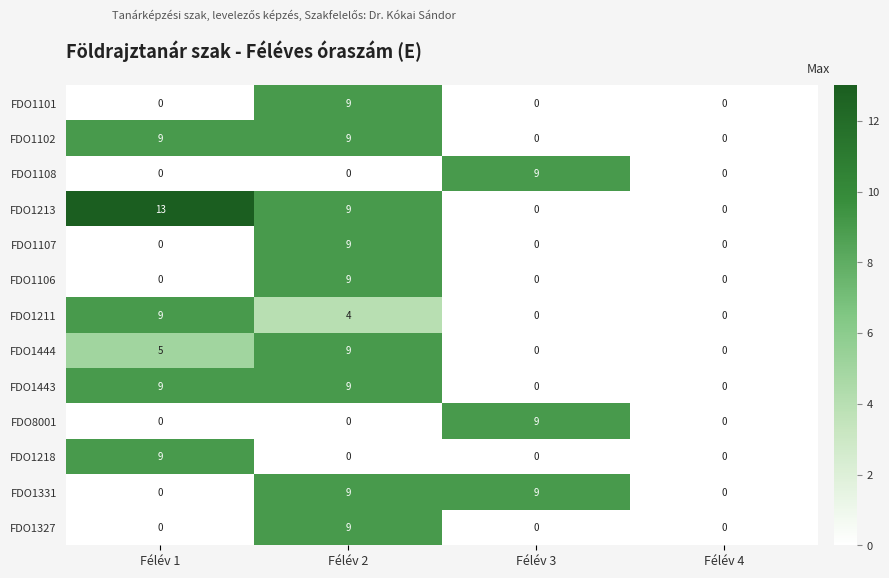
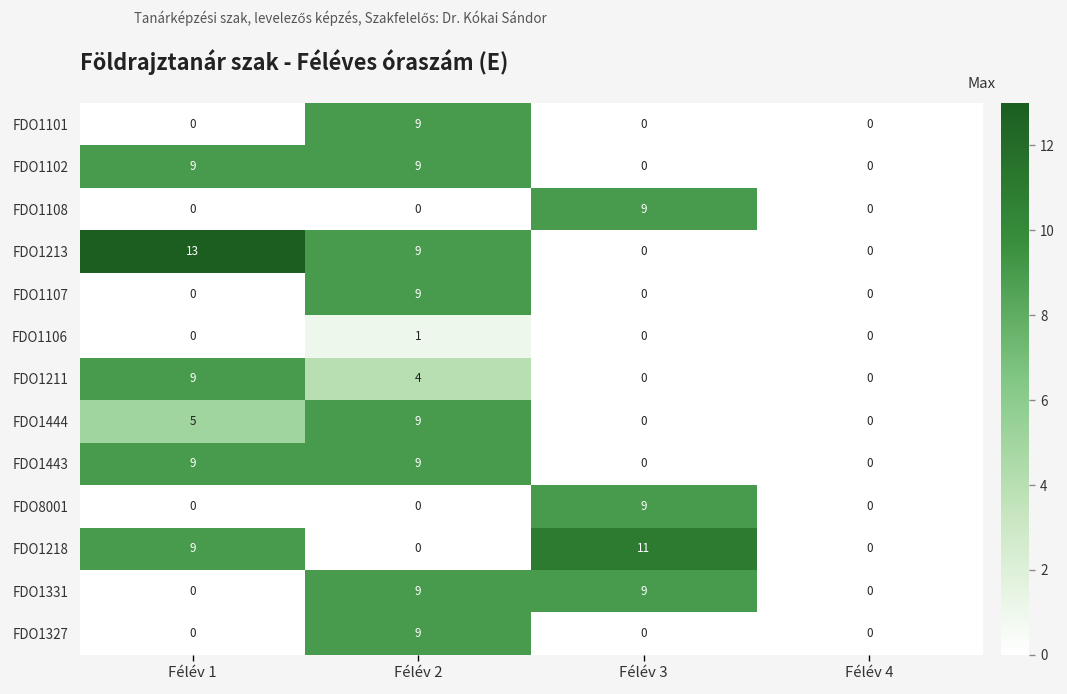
FDO1106, Félév 2: 9 -> 1
FDO1218, Félév 3: 0 -> 11
